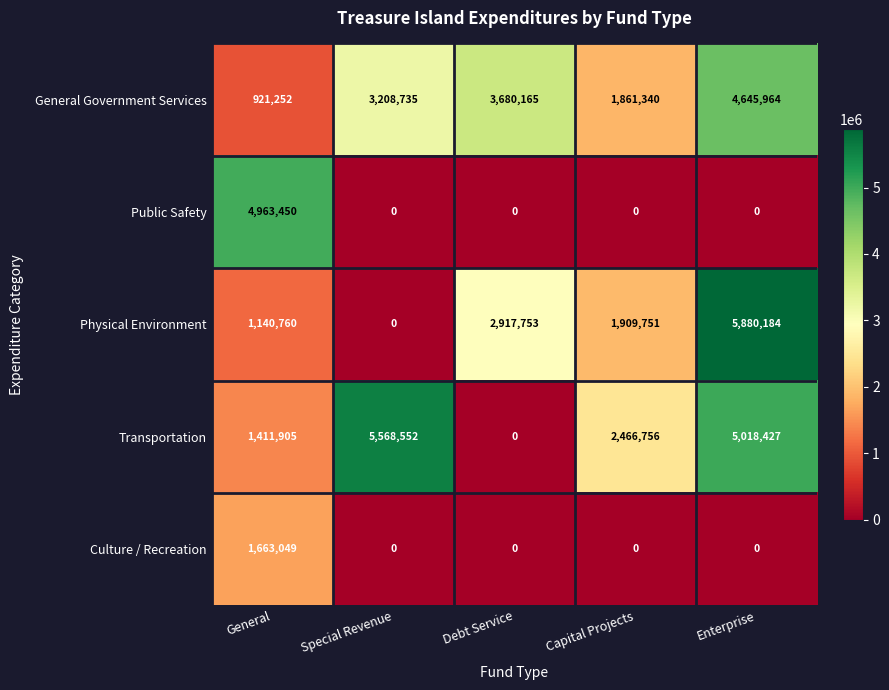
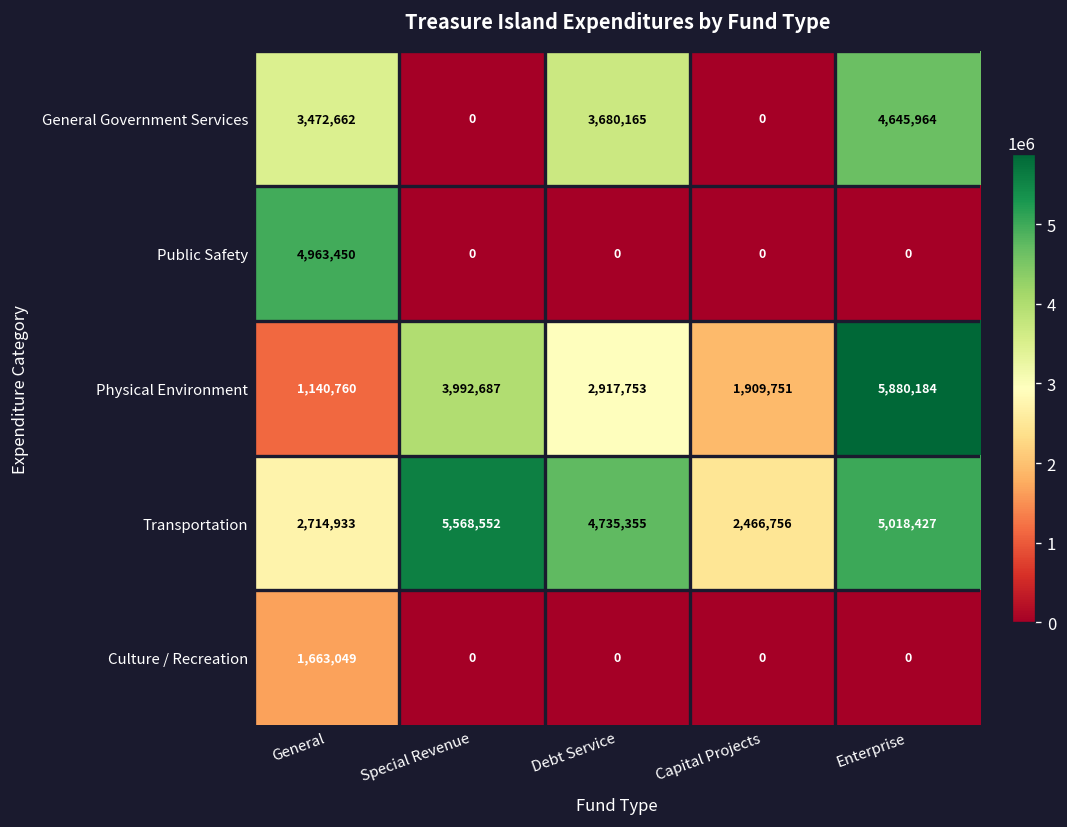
General Government Services, General: 921,252 -> 3,472,662
General Government Services, Special Revenue: 3,208,735 -> 0
General Government Services, Capital Projects: 1,861,340 -> 0
Physical Environment, Special Revenue: 0 -> 3,992,687
Transportation, General: 1,411,905 -> 2,714,933
Transportation, Debt Service: 0 -> 4,735,355
